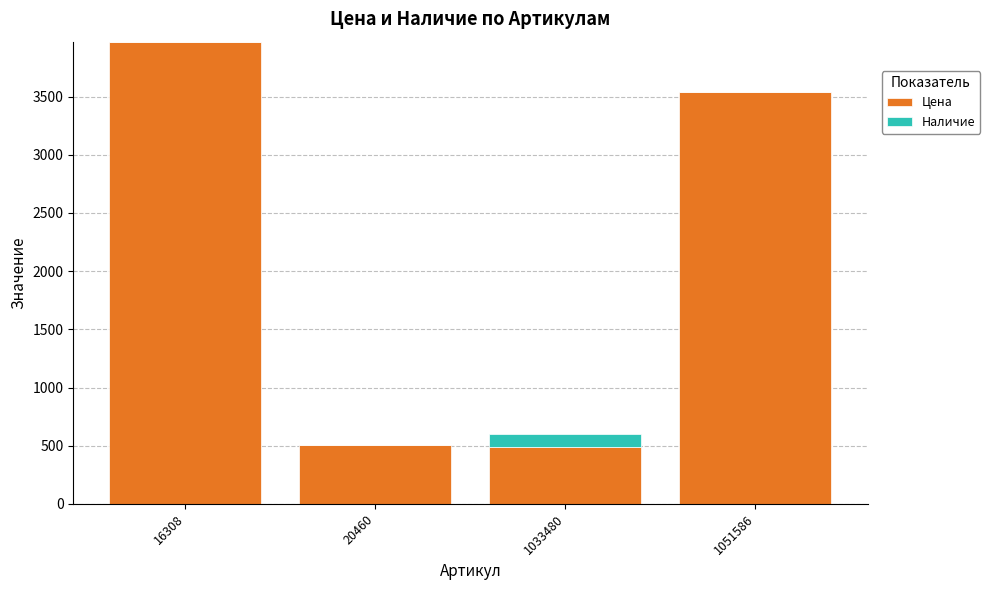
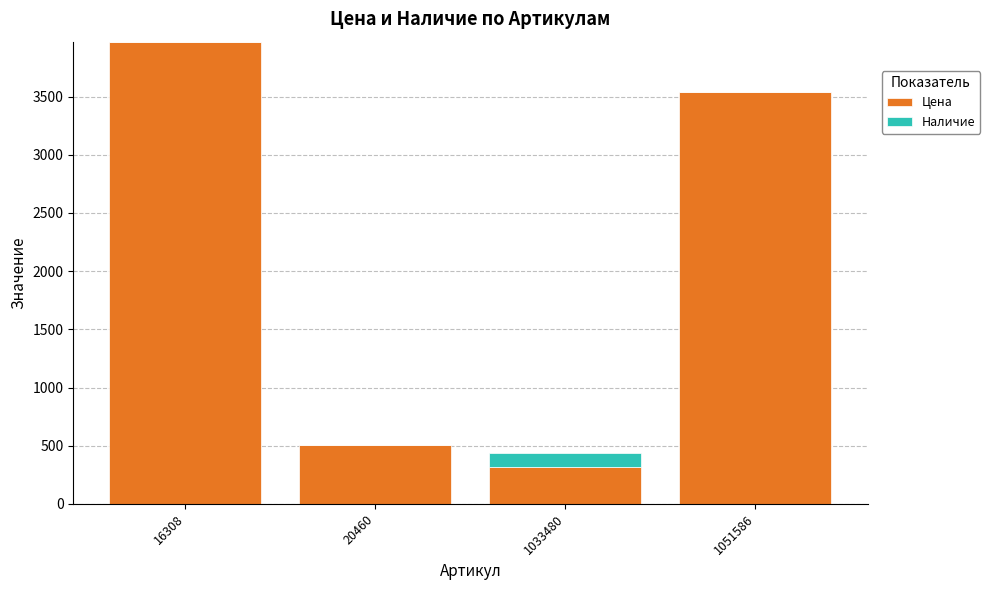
Цена, 1033480: 490 -> 320
